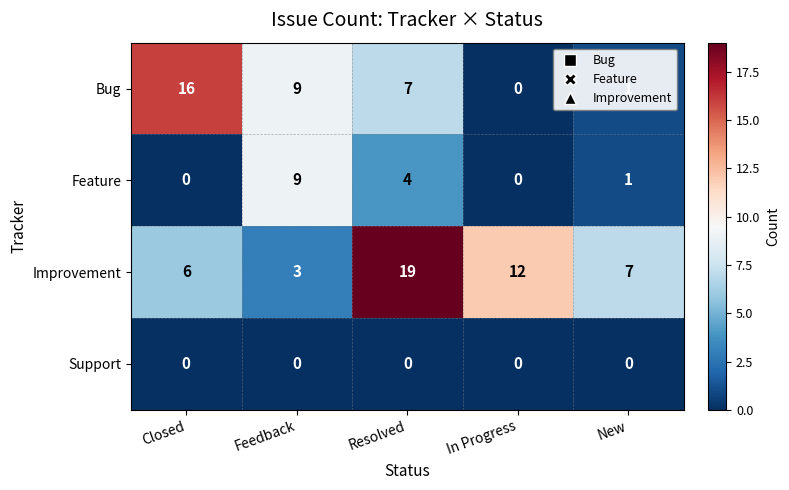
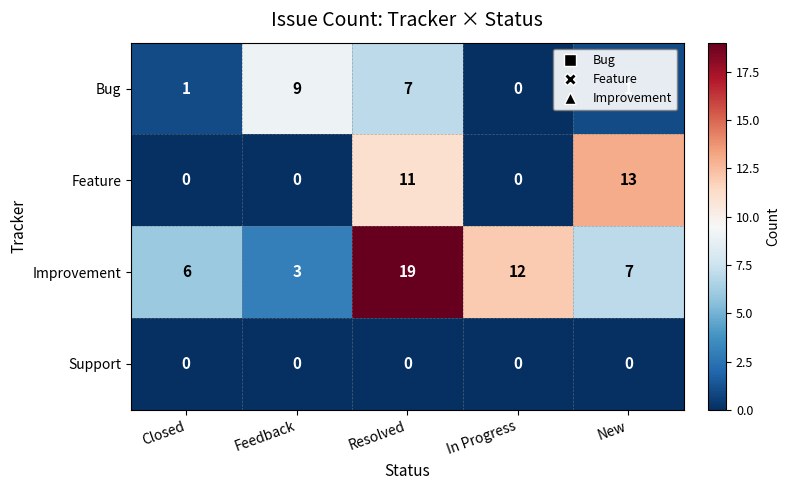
Bug, Closed: 16 -> 1
Feature, Feedback: 9 -> 0
Feature, Resolved: 4 -> 11
Feature, New: 1 -> 13
